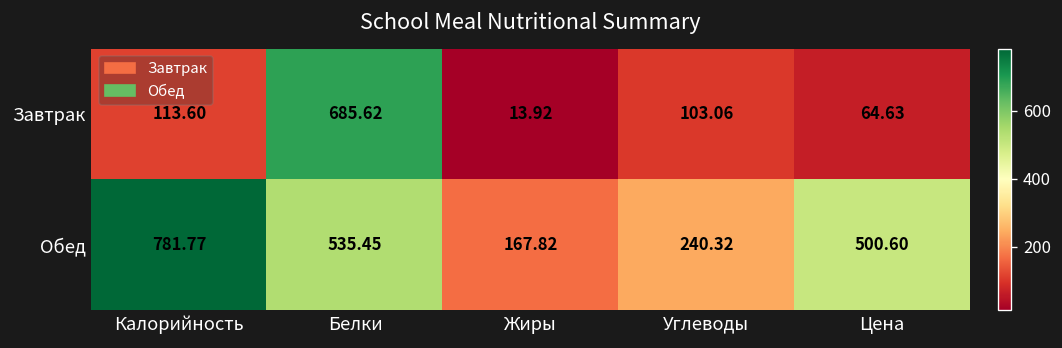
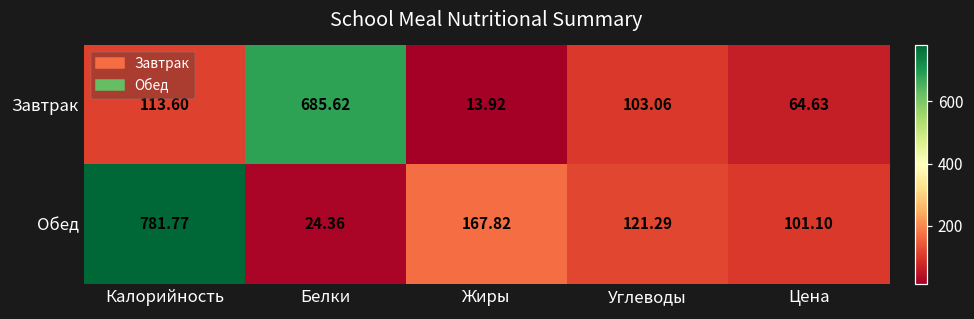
Обед, Белки: 535.45 -> 24.36
Обед, Углеводы: 240.32 -> 121.29
Обед, Цена: 500.60 -> 101.10
